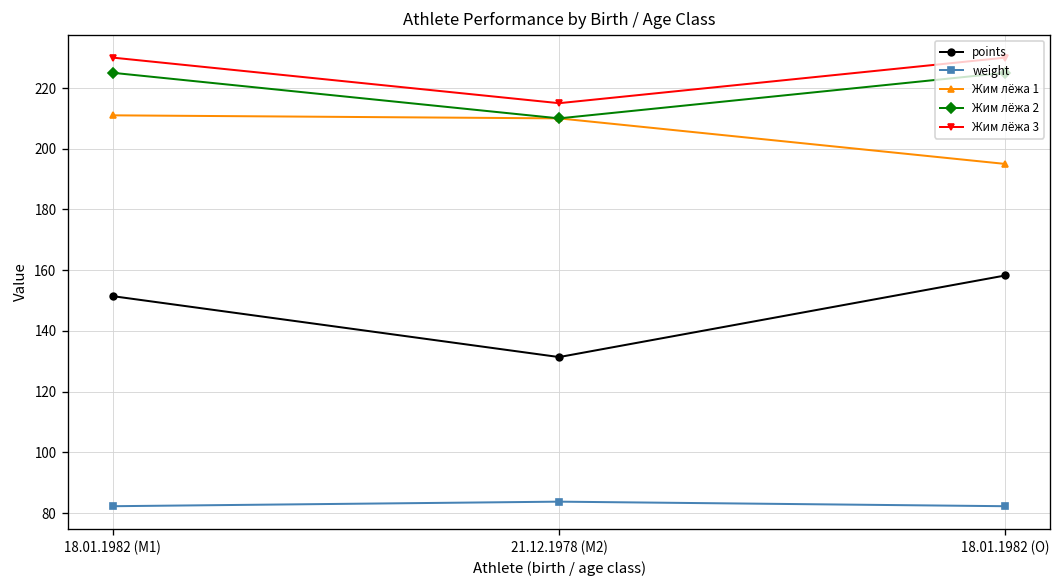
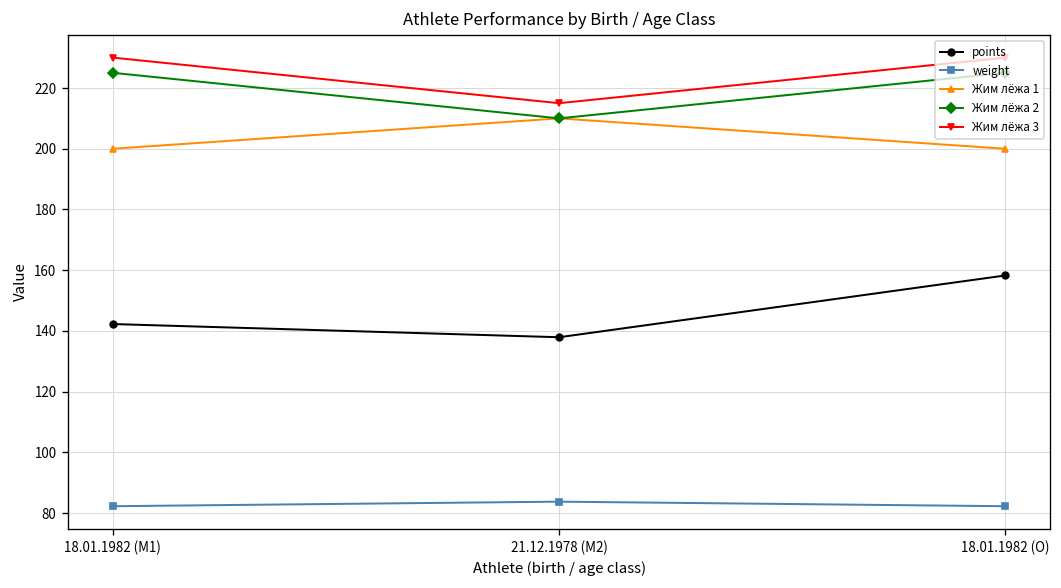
points, 18.01.1982 (M1): 151 -> 142
Жим лёжа 1, 18.01.1982 (M1): 211 -> 200
points, 21.12.1978 (M2): 131 -> 138
Жим лёжа 1, 18.01.1982 (O): 195 -> 200
